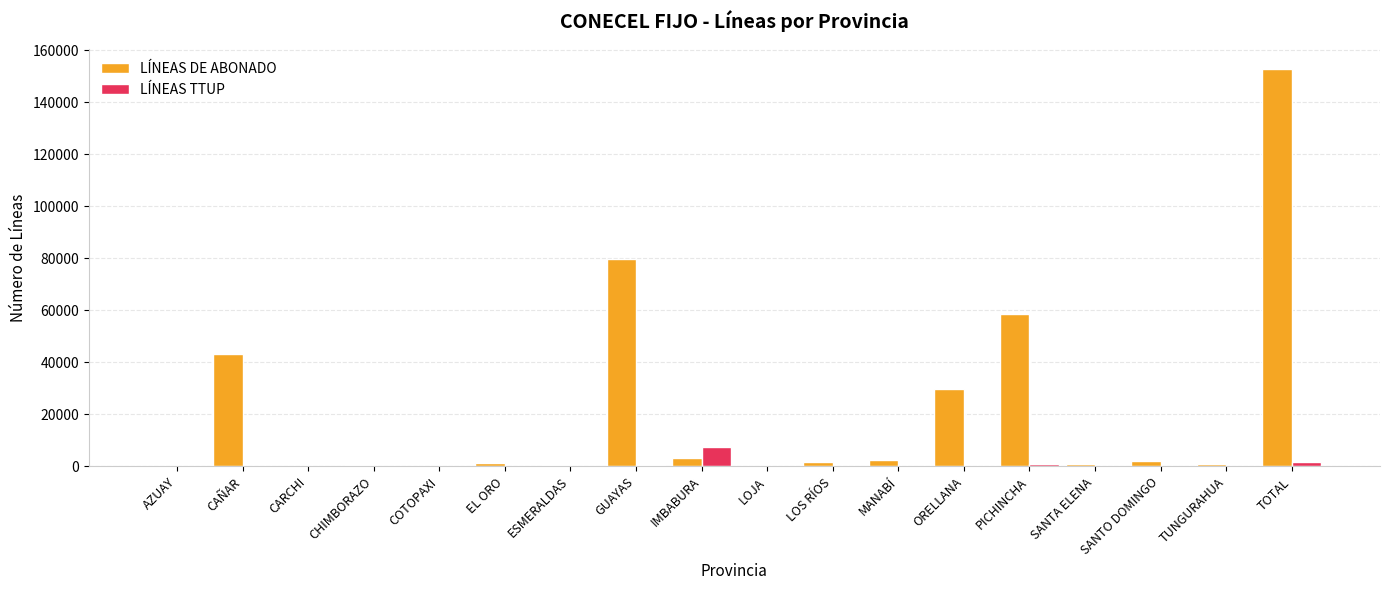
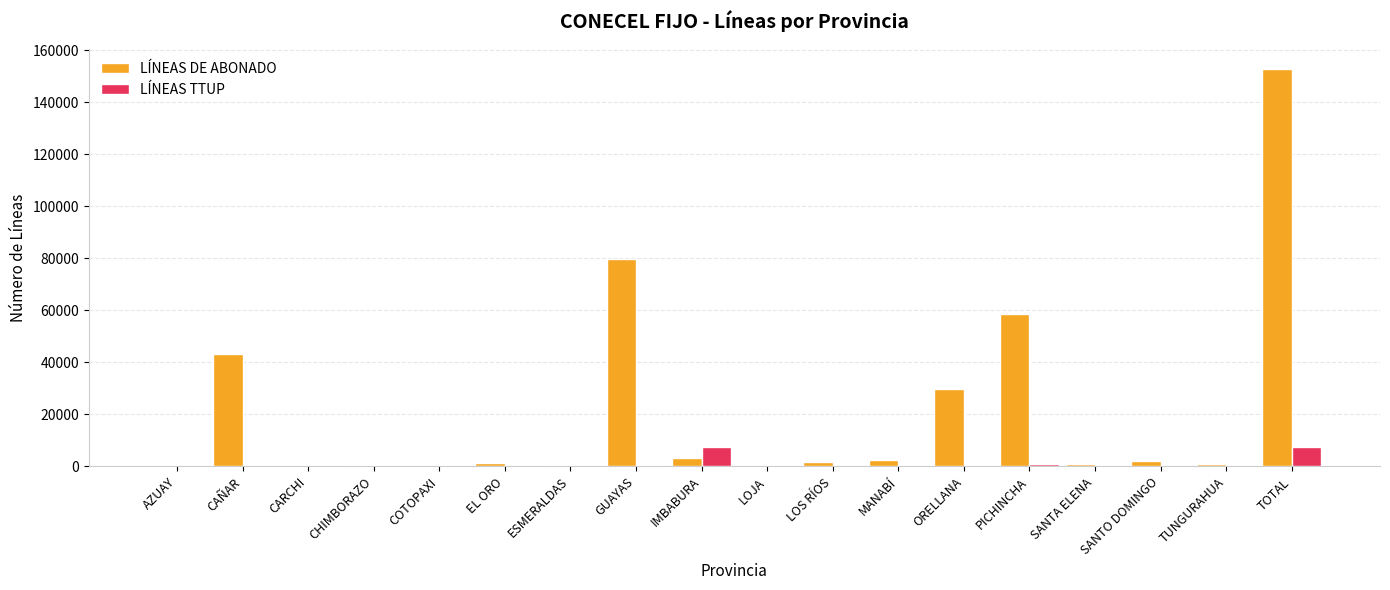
LÍNEAS TTUP, TOTAL: 2000 -> 7000
